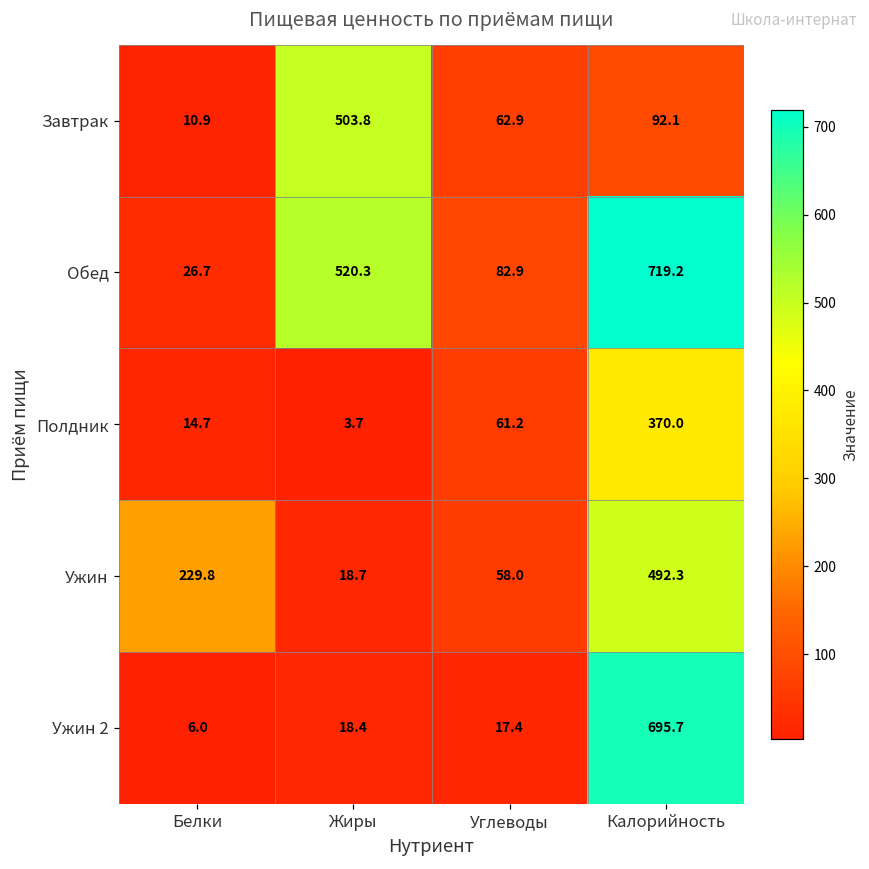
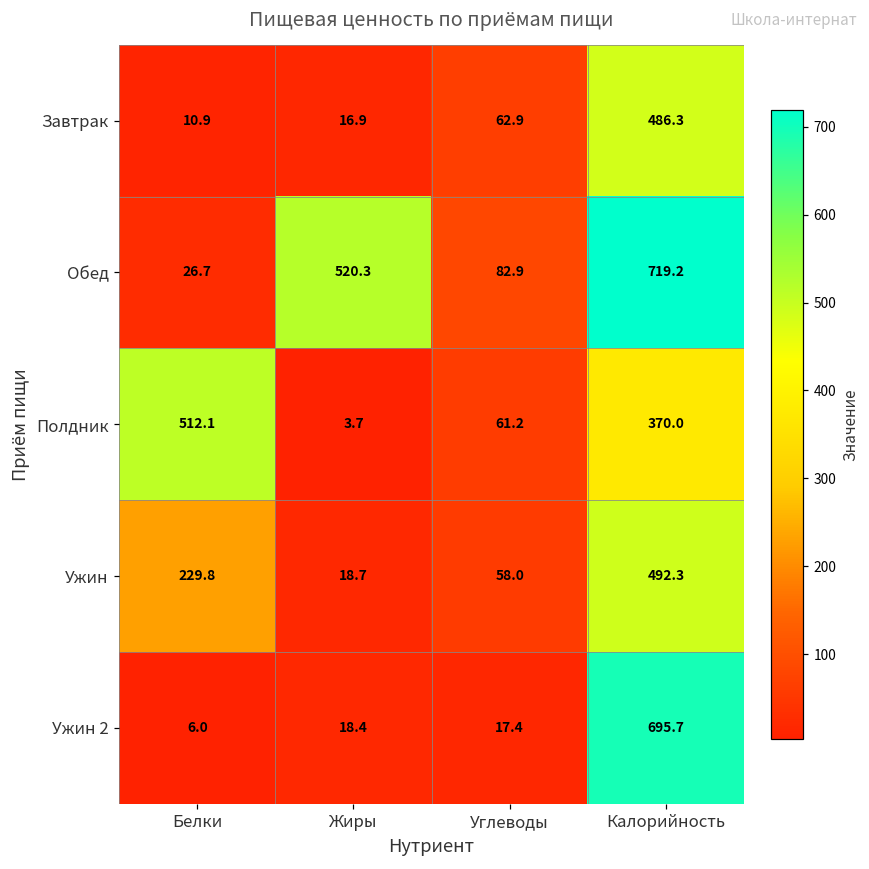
Завтрак, Жиры: 503.8 -> 16.9
Завтрак, Калорийность: 92.1 -> 486.3
Полдник, Белки: 14.7 -> 512.1
